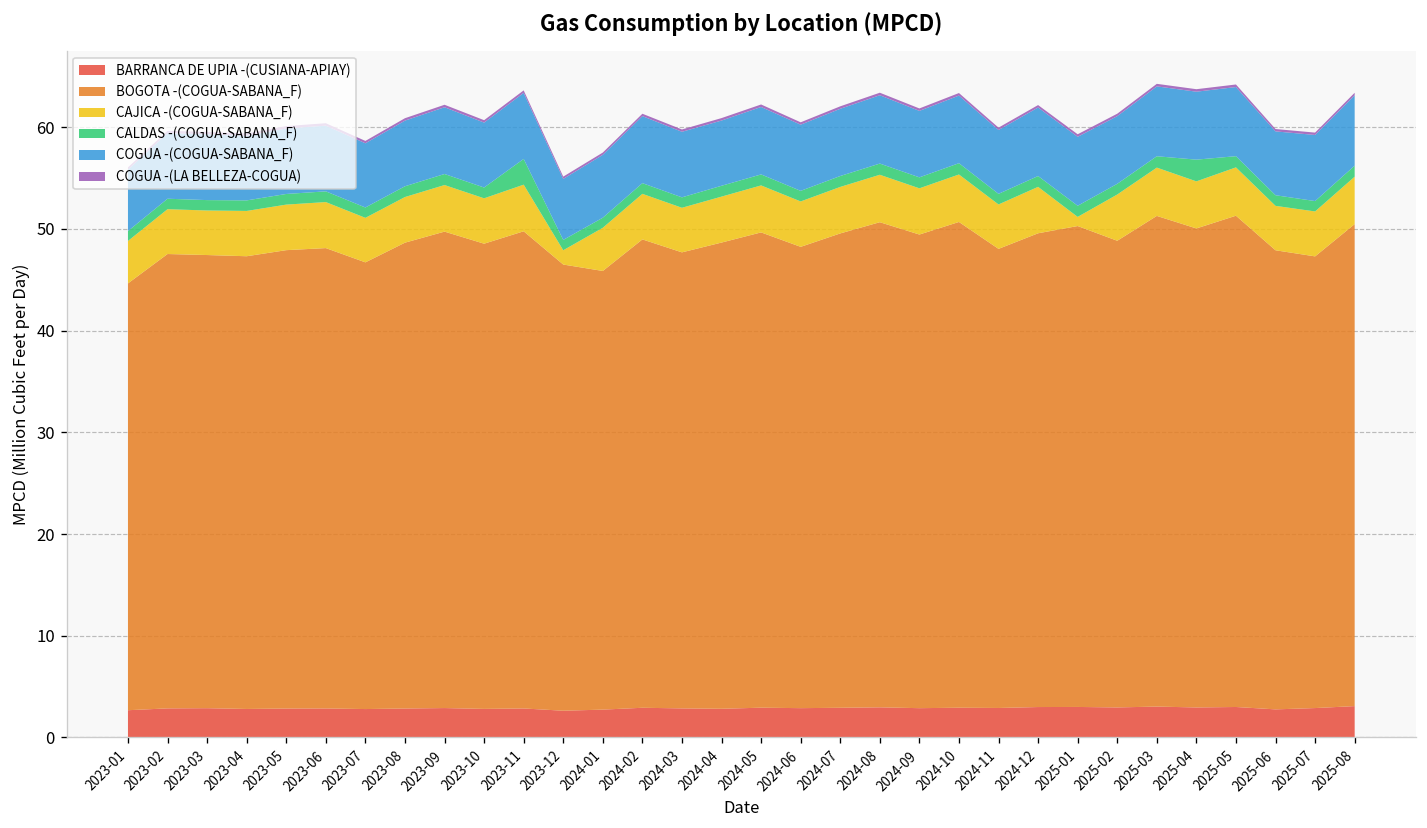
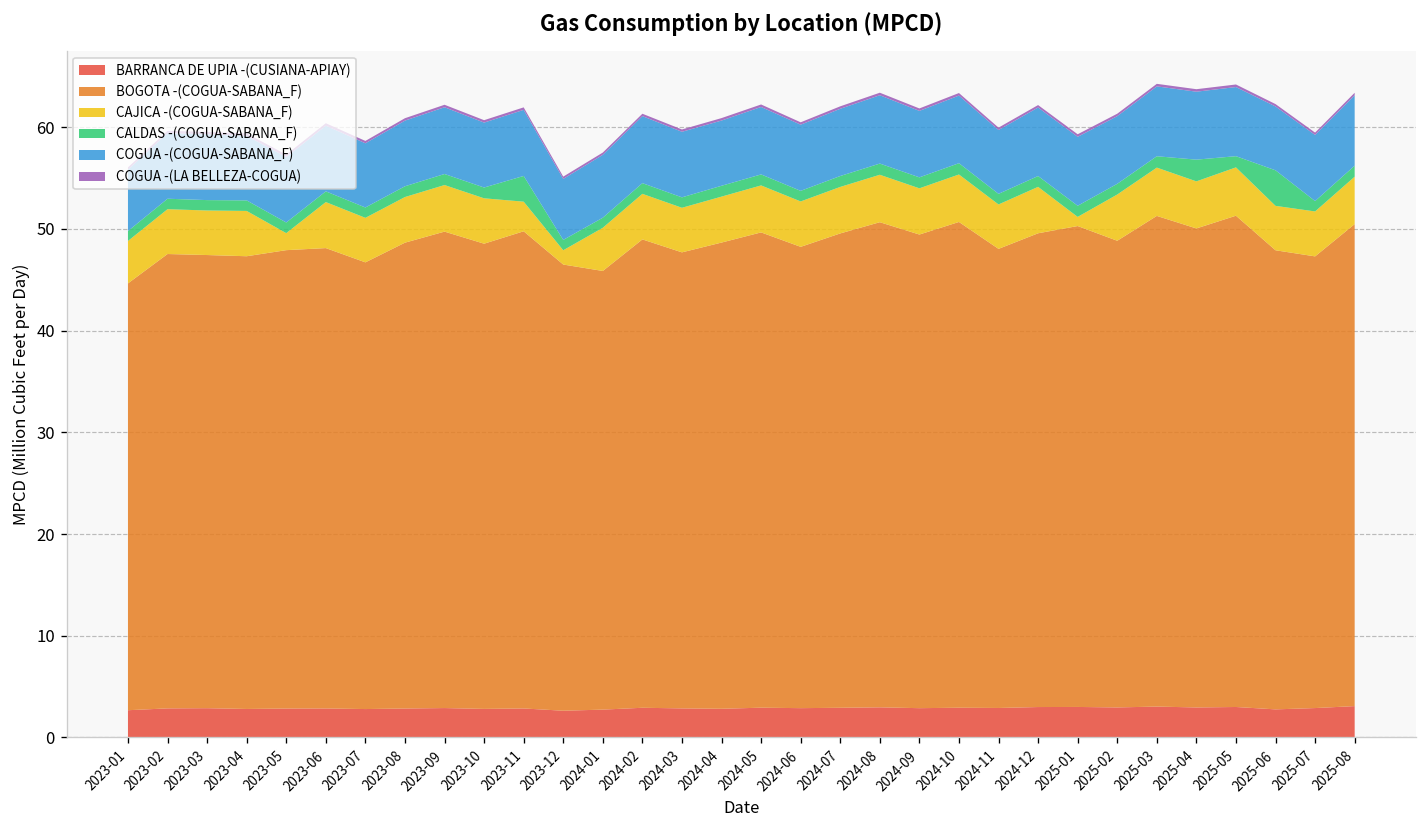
CAJICA -(COGUA-SABANA_F), 2023-05: 4 -> 2
CAJICA -(COGUA-SABANA_F), 2023-11: 5 -> 3
CALDAS -(COGUA-SABANA_F), 2025-06: 1 -> 3
